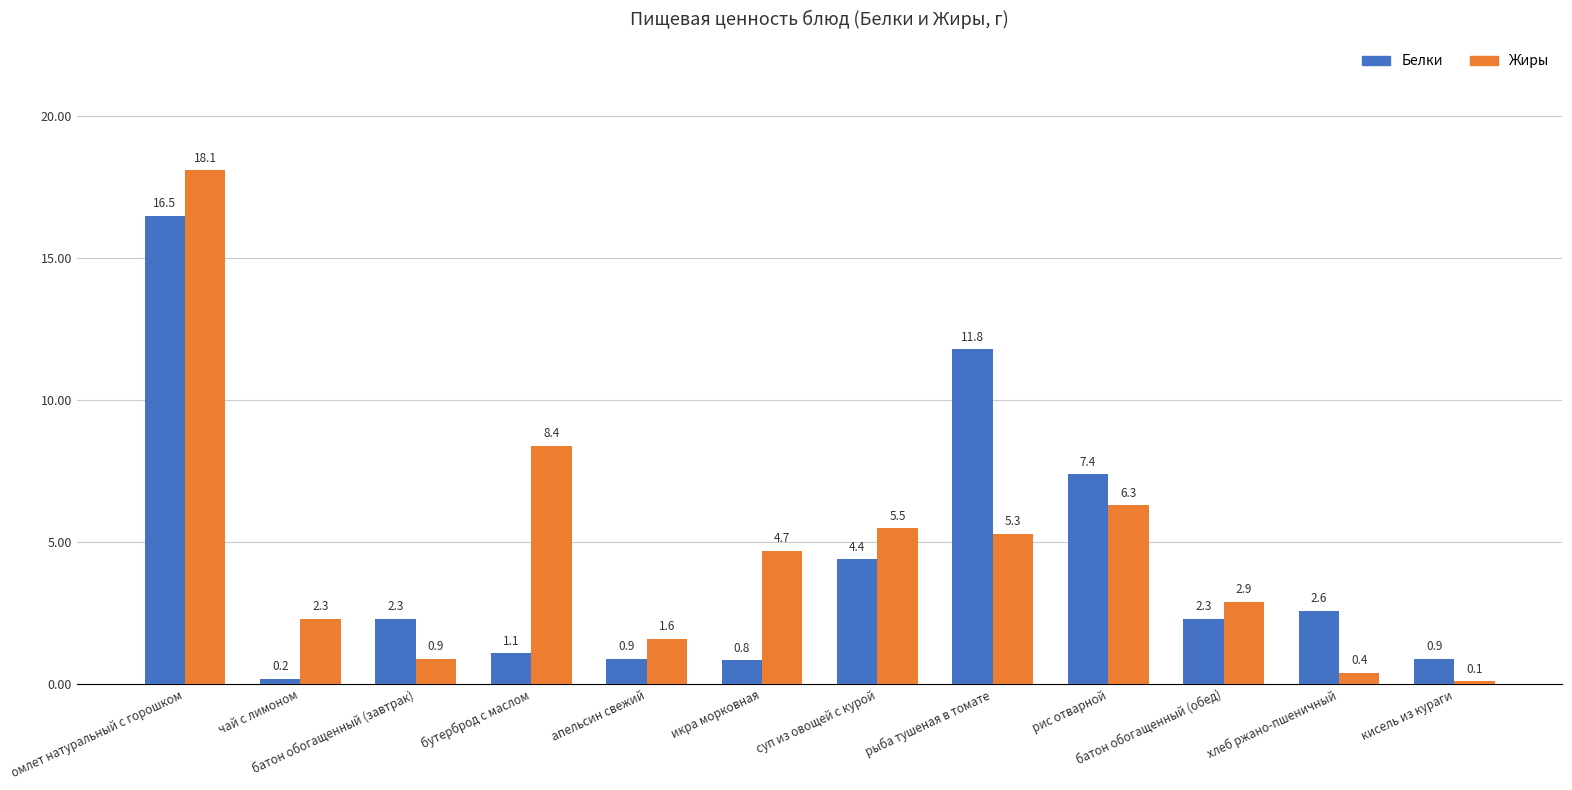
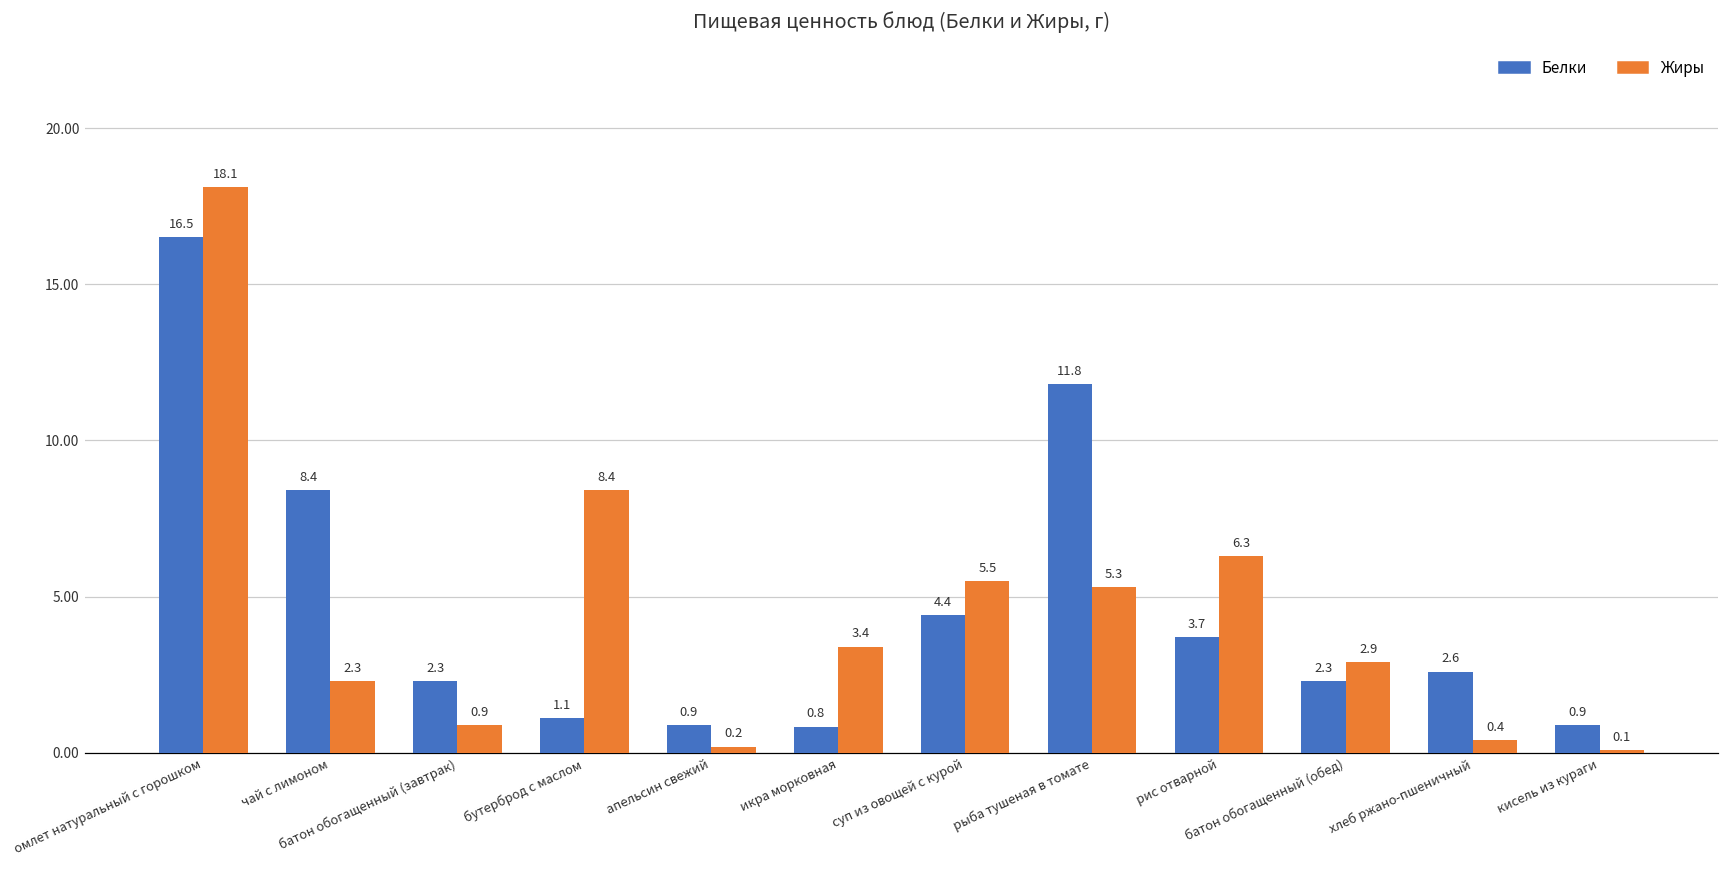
Белки, чай с лимоном: 0.2 -> 8.4
Жиры, апельсин свежий: 1.6 -> 0.2
Жиры, икра морковная: 4.7 -> 3.4
Белки, рис отварной: 7.4 -> 3.7
